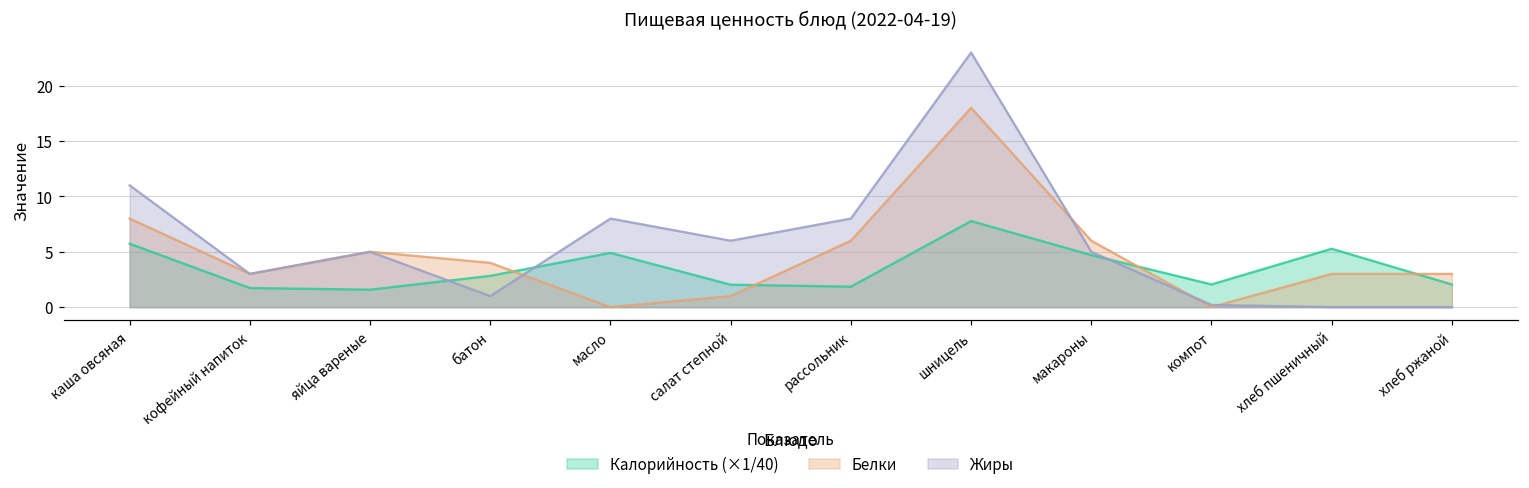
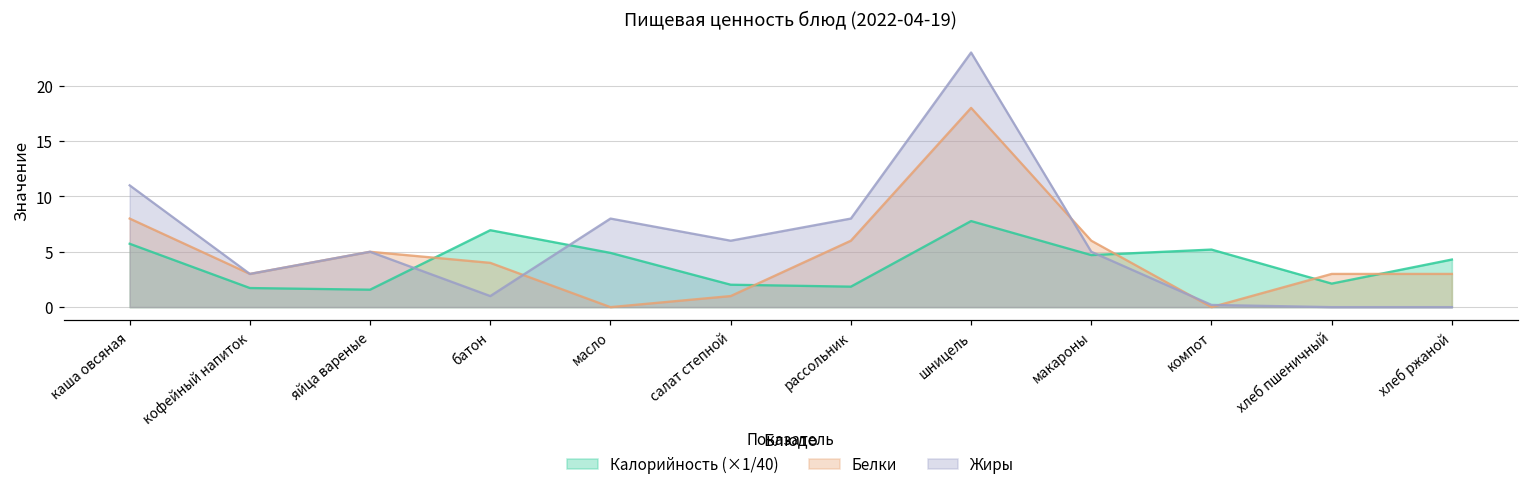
Калорийность (×1/40), батон: 2.8 -> 7.0
Калорийность (×1/40), компот: 2.1 -> 5.2
Калорийность (×1/40), хлеб пшеничный: 5.3 -> 2.1
Калорийность (×1/40), хлеб ржаной: 2.1 -> 4.3
